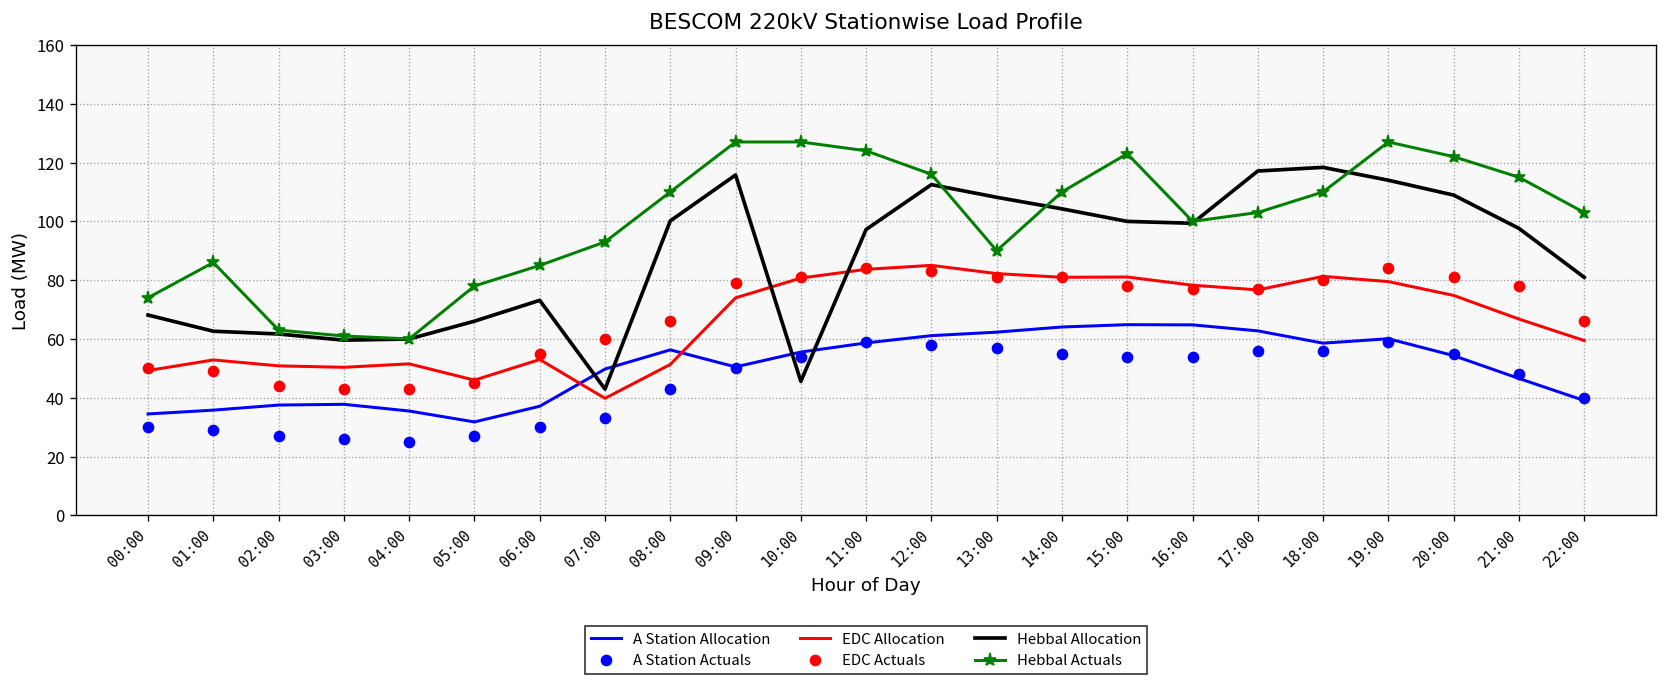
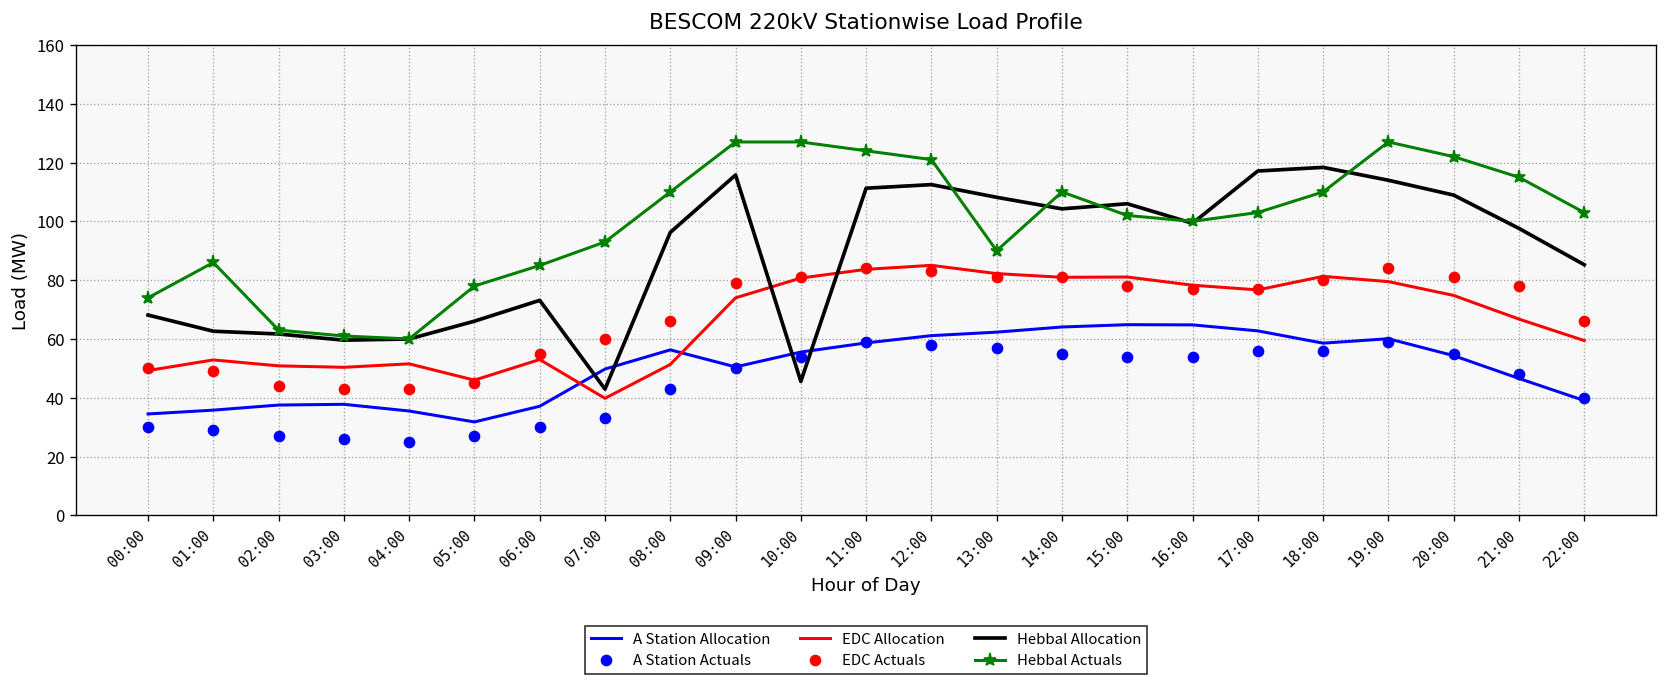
Hebbal Allocation, 08:00: 100 -> 96
Hebbal Allocation, 11:00: 97 -> 111
Hebbal Actuals, 12:00: 116 -> 121
Hebbal Allocation, 15:00: 100 -> 106
Hebbal Actuals, 15:00: 123 -> 102
Hebbal Allocation, 22:00: 81 -> 85
